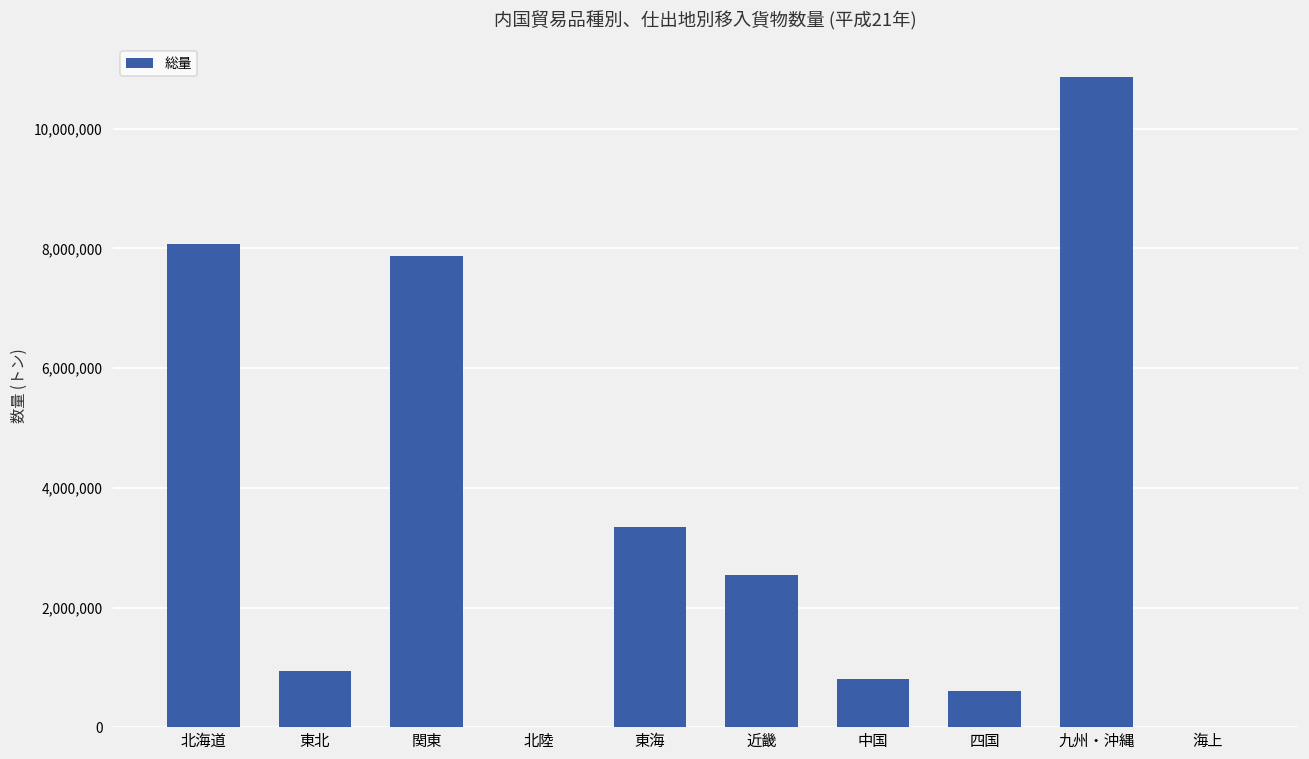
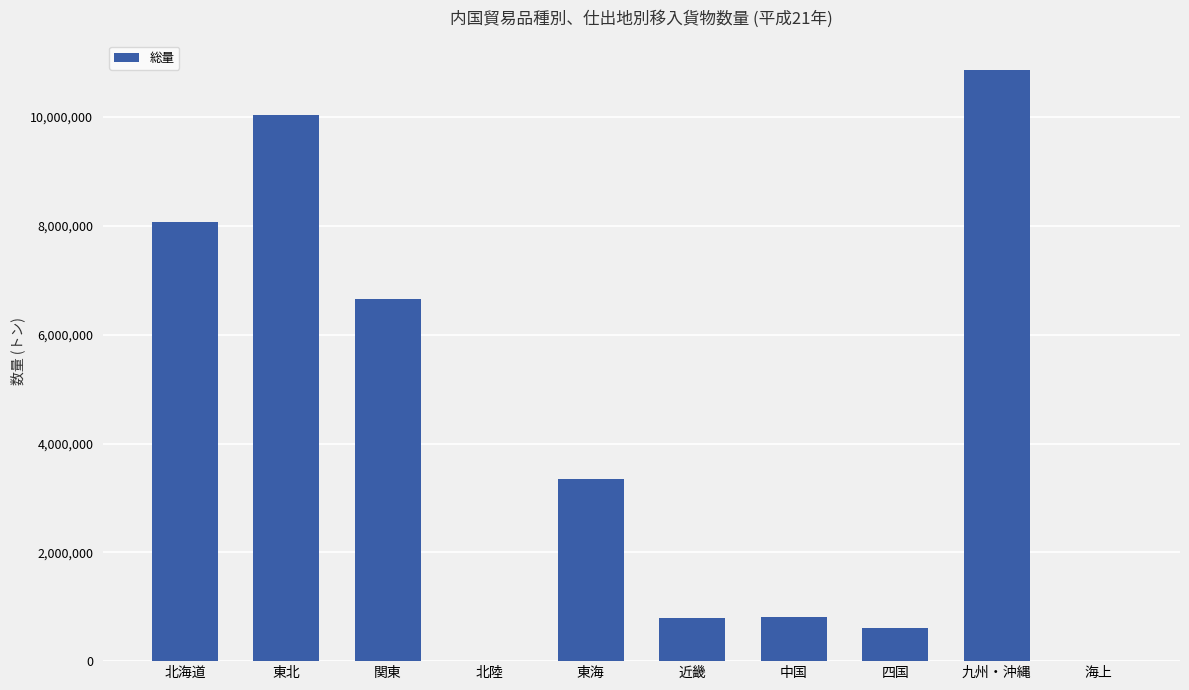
東北: 900,000 -> 10,000,000
関東: 7,900,000 -> 6,600,000
近畿: 2,500,000 -> 800,000
